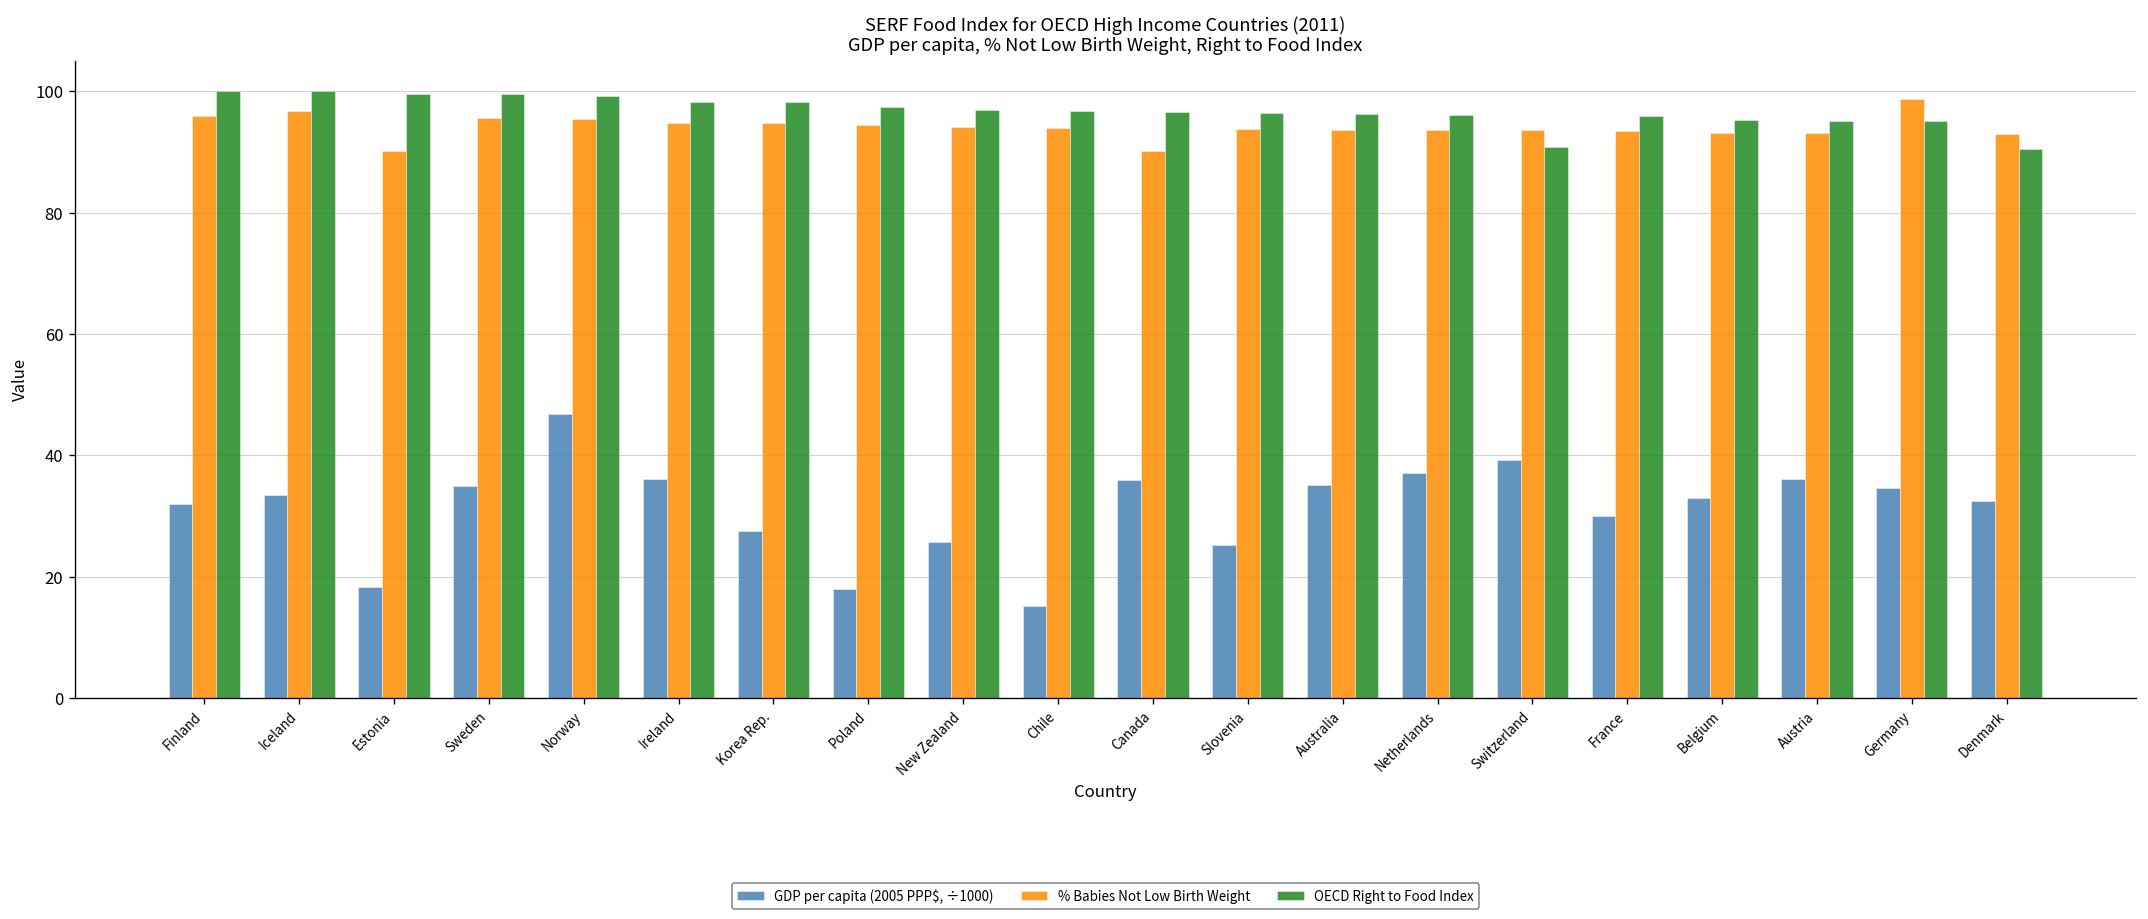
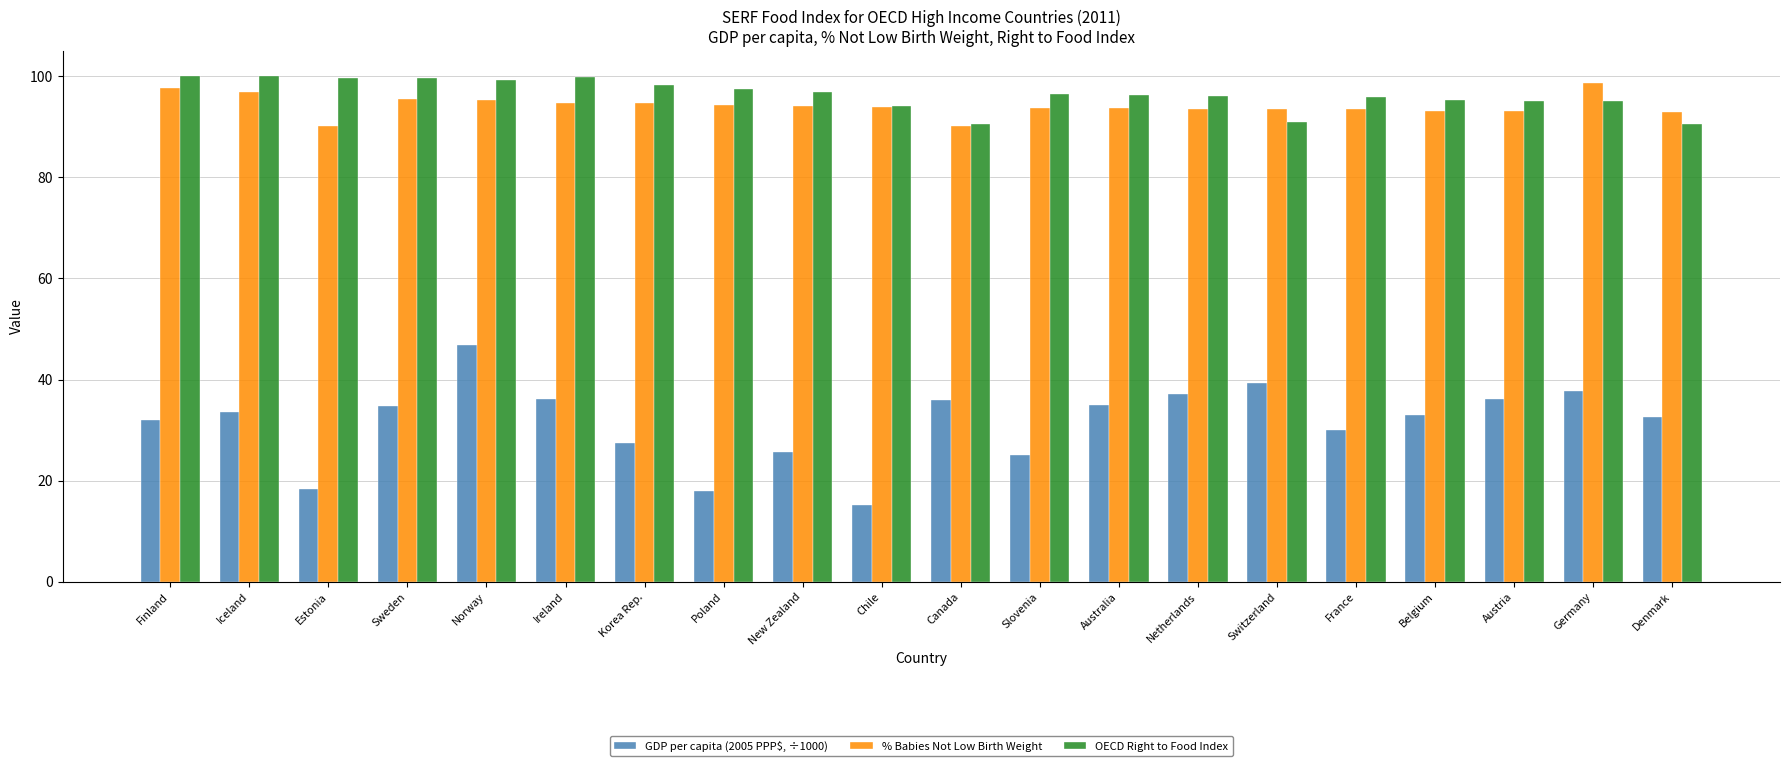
% Babies Not Low Birth Weight, Finland: 96 -> 98
OECD Right to Food Index, Ireland: 98 -> 100
OECD Right to Food Index, Chile: 97 -> 94
OECD Right to Food Index, Canada: 97 -> 91
GDP per capita (2005 PPP$, ÷1000), Germany: 35 -> 38
